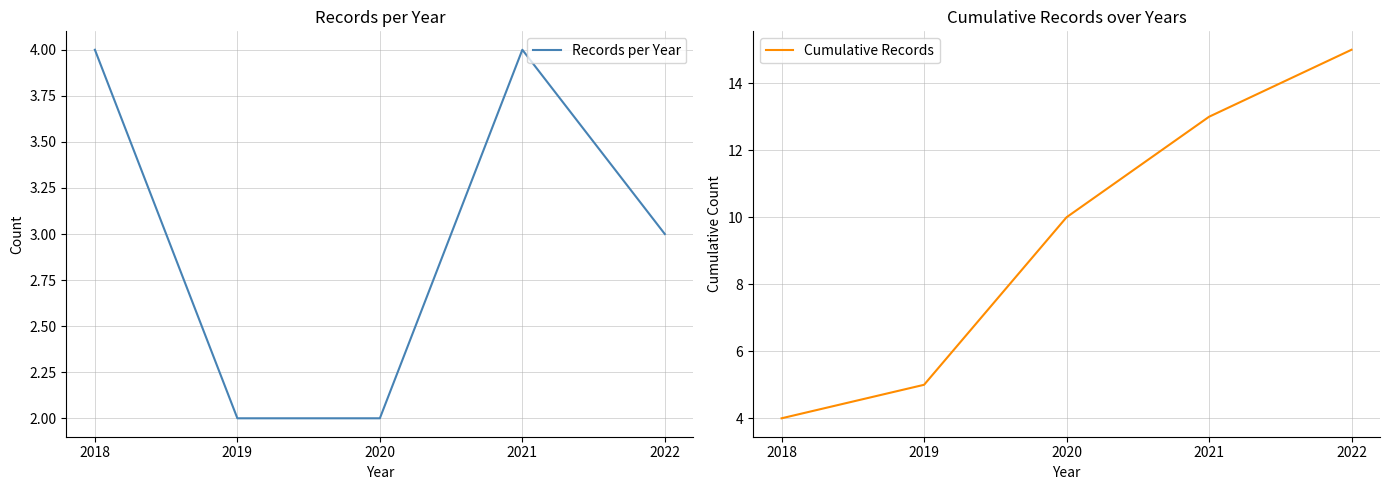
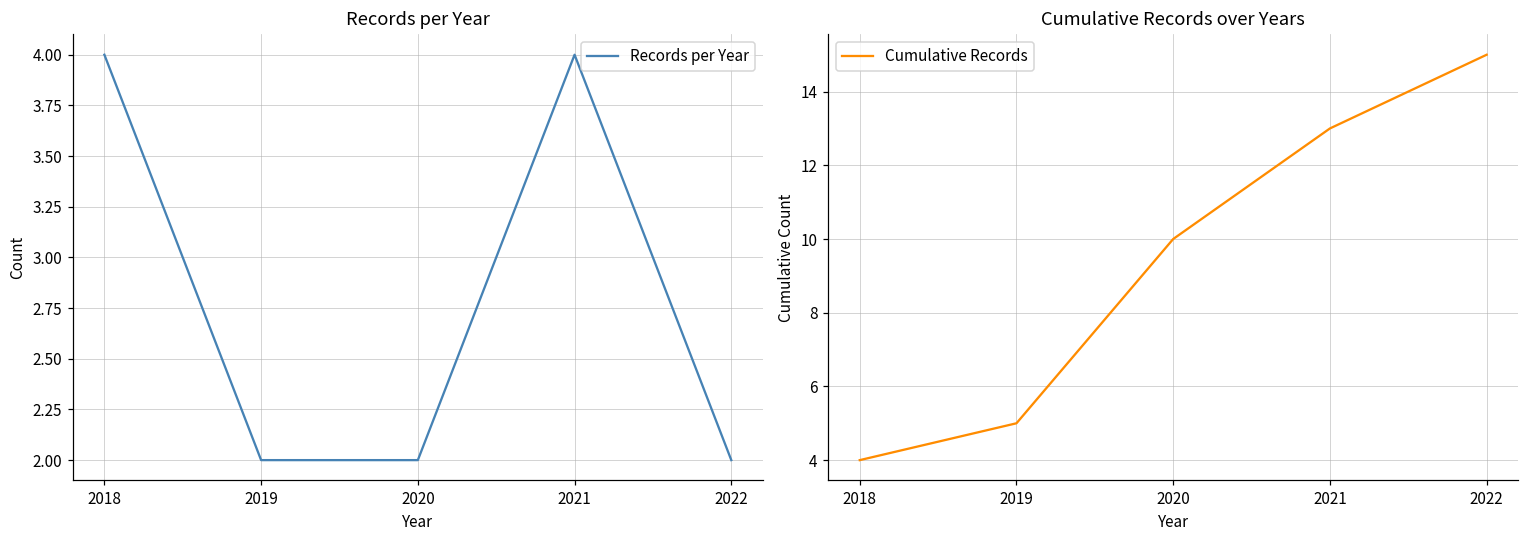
Records per Year, 2022: 3 -> 2
